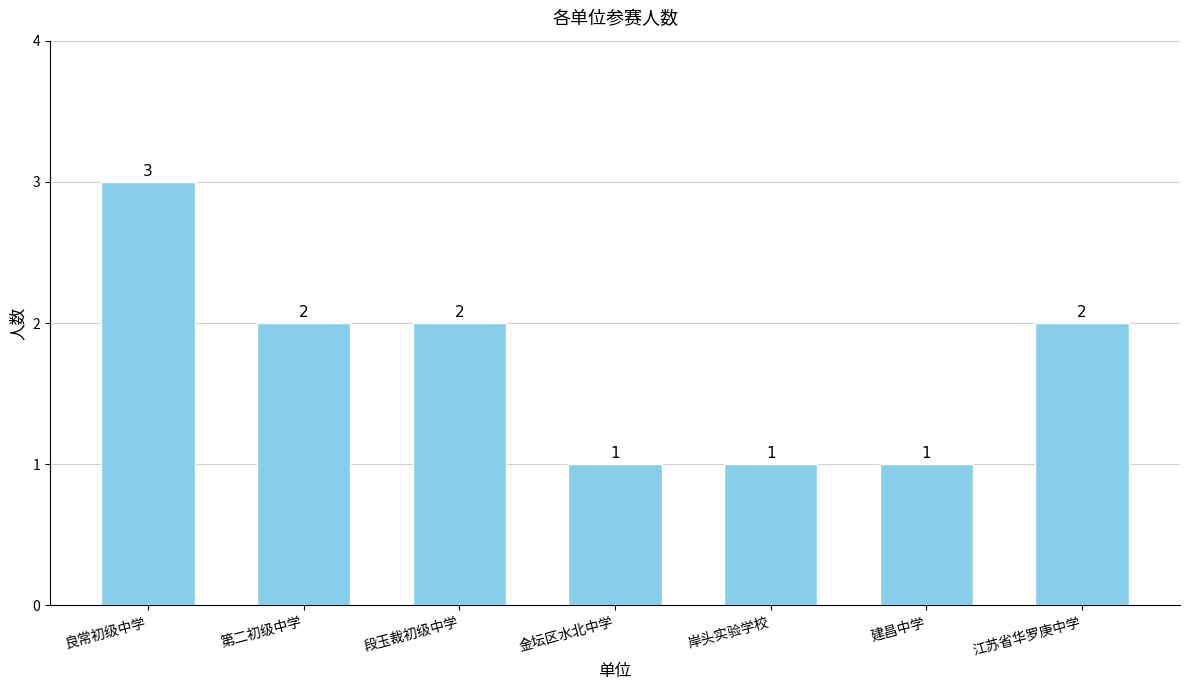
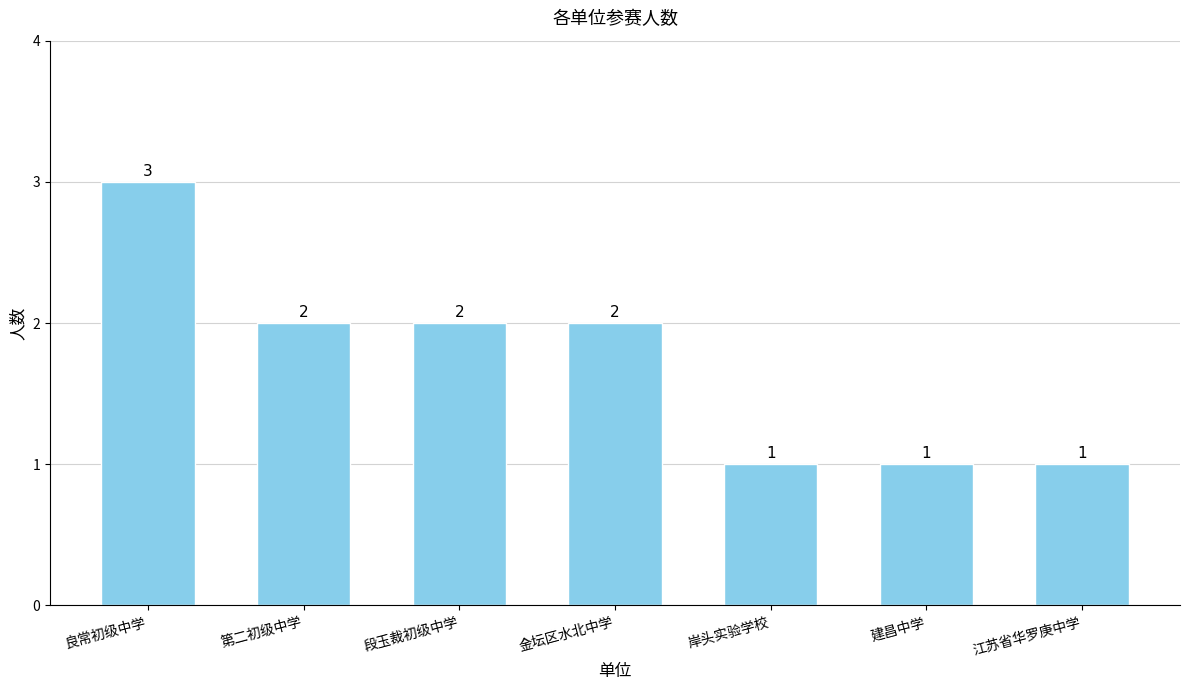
金坛区水北中学: 1 -> 2
江苏省华罗庚中学: 2 -> 1
